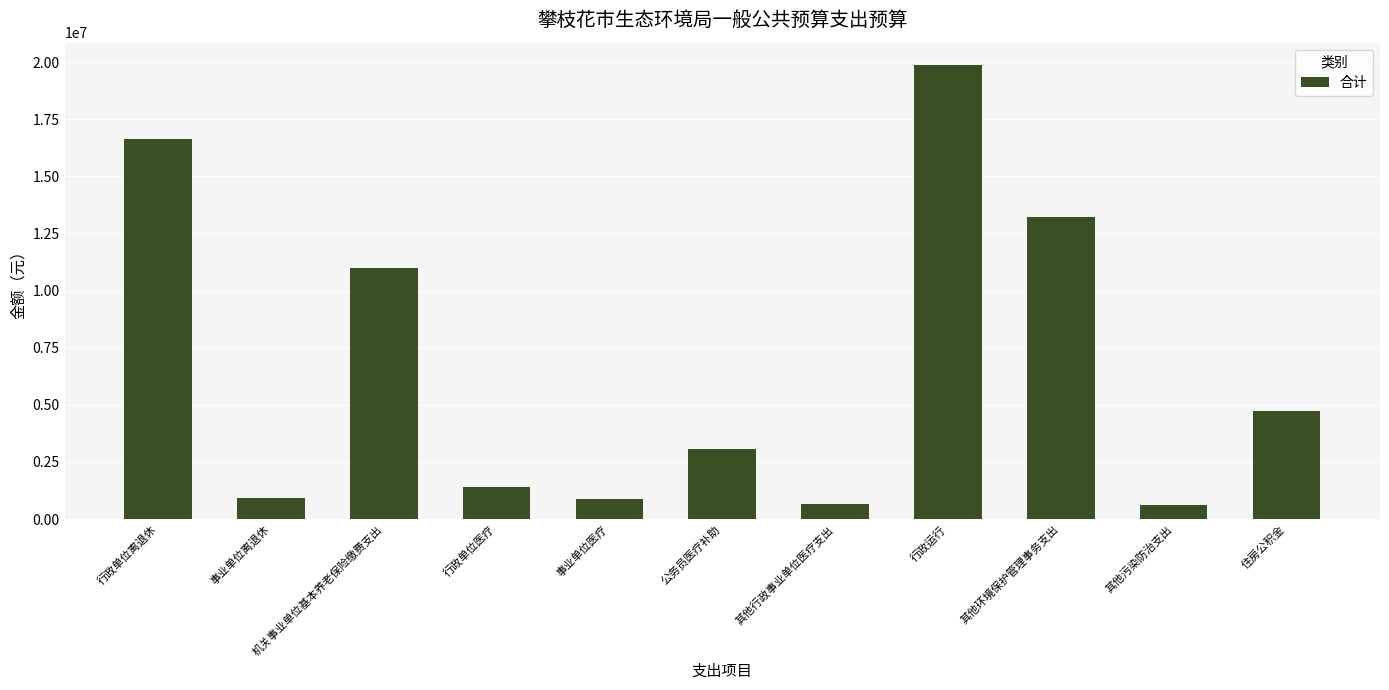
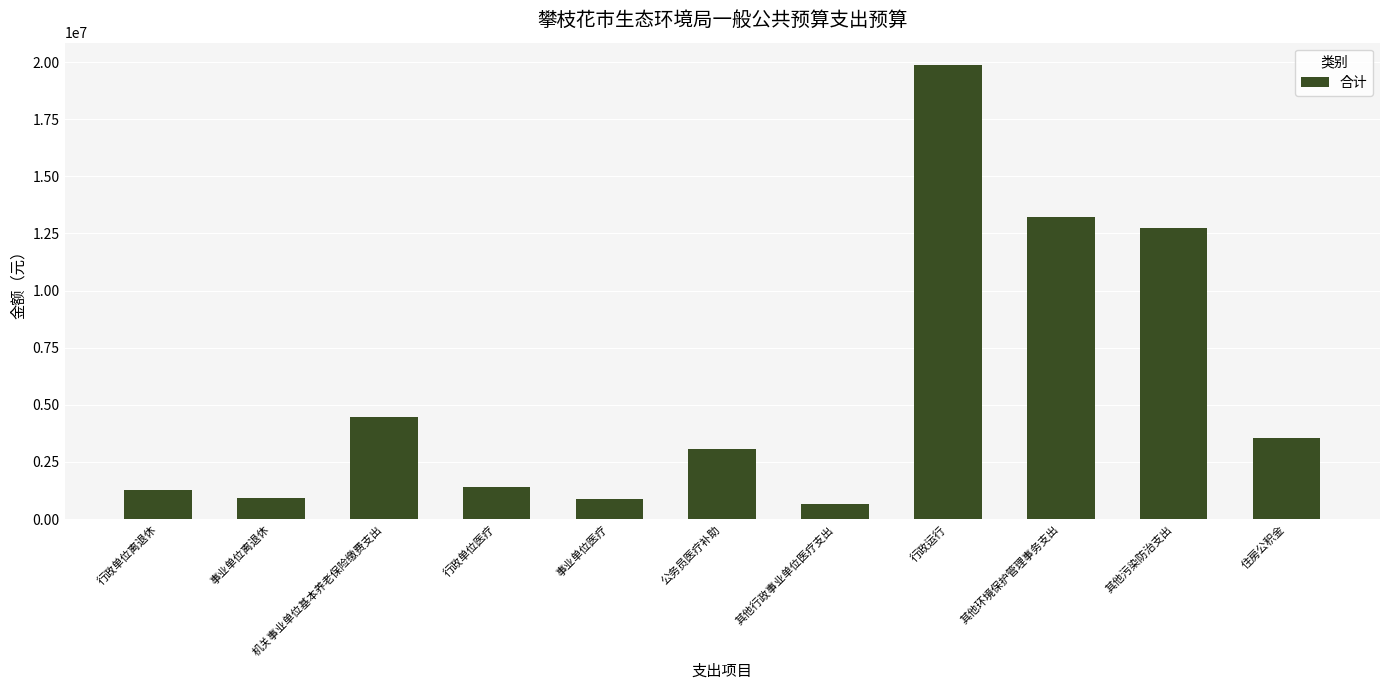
行政单位离退休: 16600000 -> 1300000
机关事业单位基本养老保险缴费支出: 11000000 -> 4500000
其他污染防治支出: 600000 -> 12800000
住房公积金: 4700000 -> 3600000
